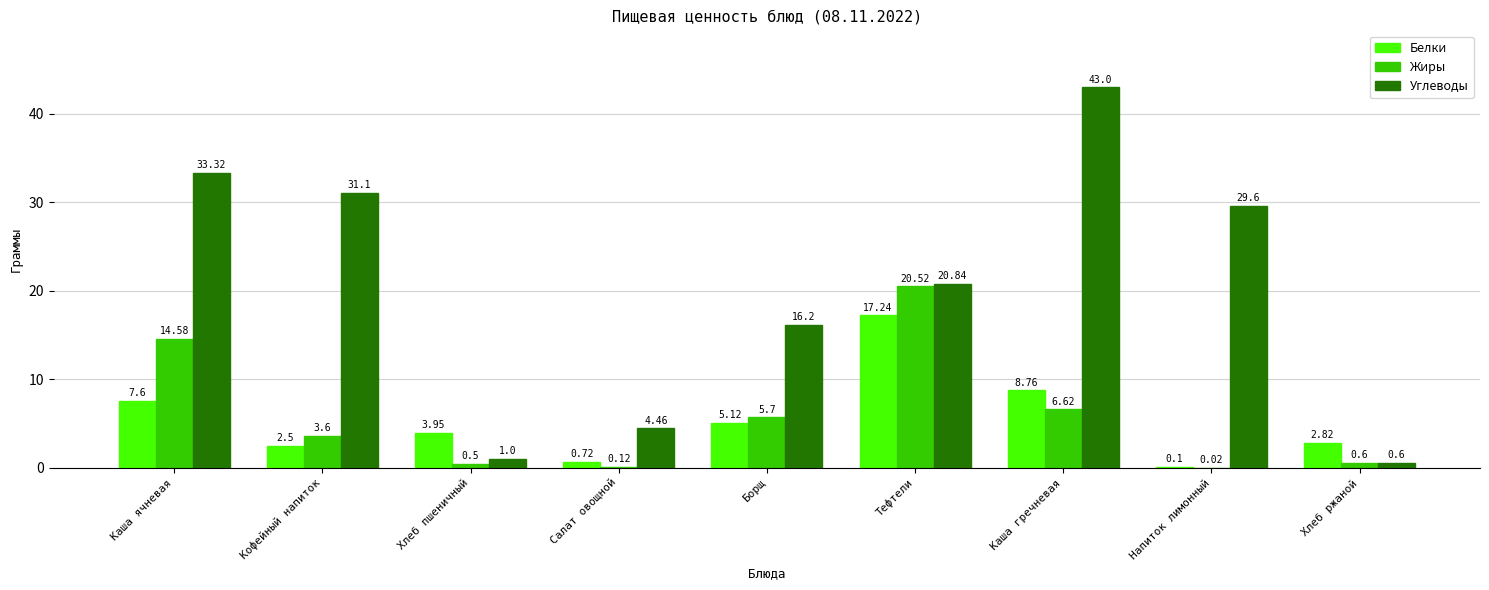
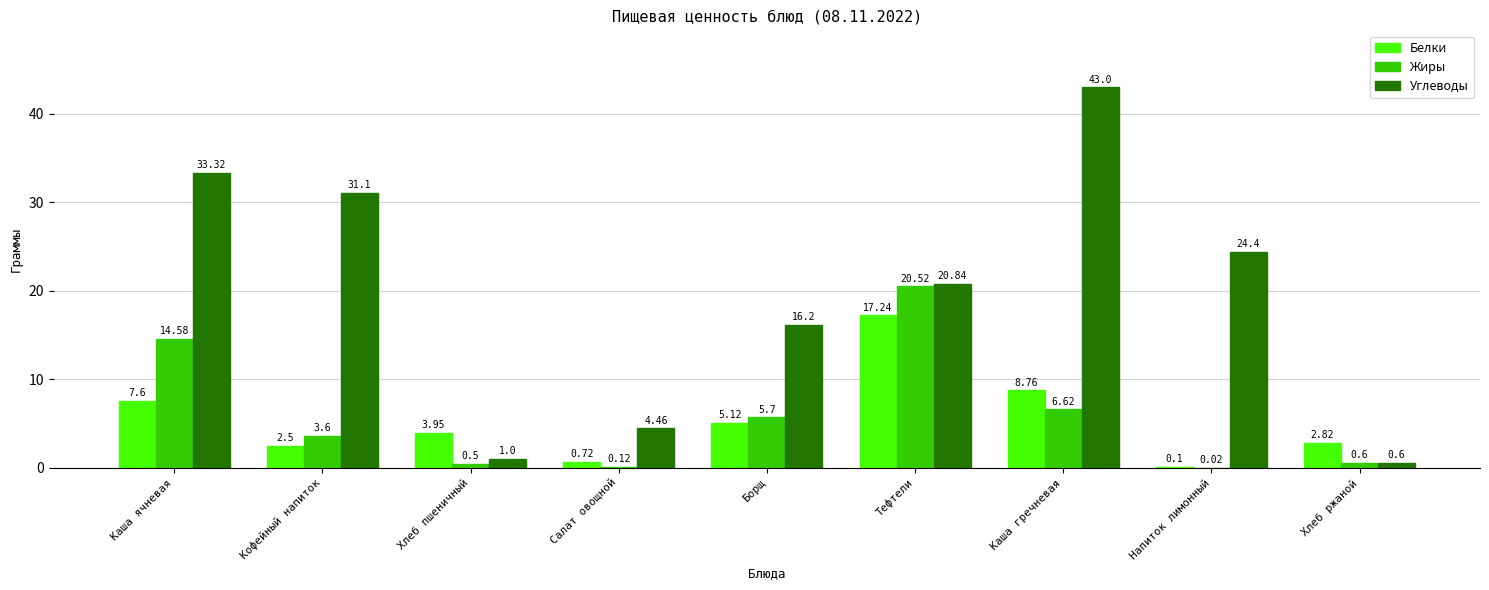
Углеводы, Напиток лимонный: 29.6 -> 24.4
